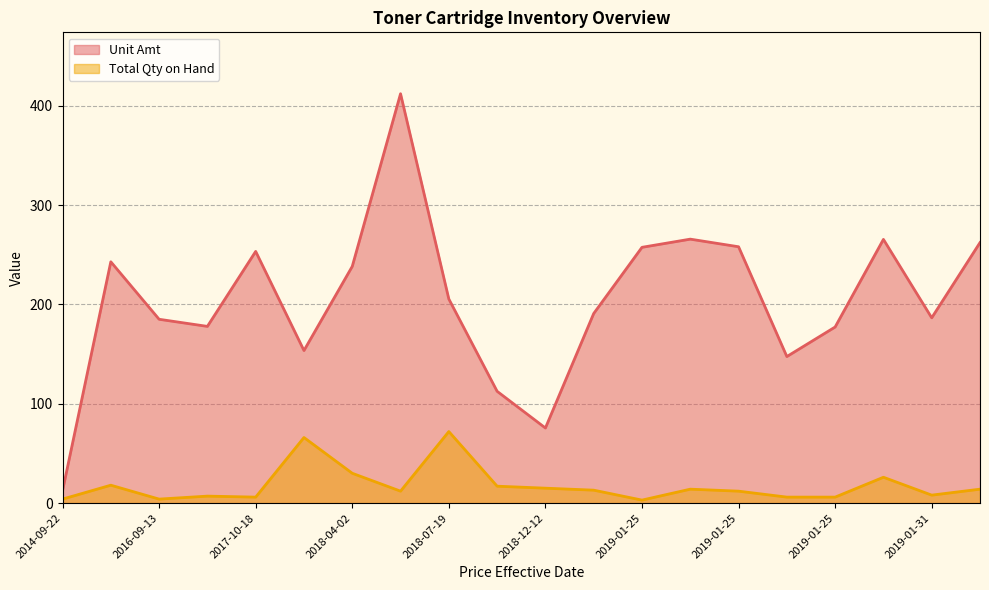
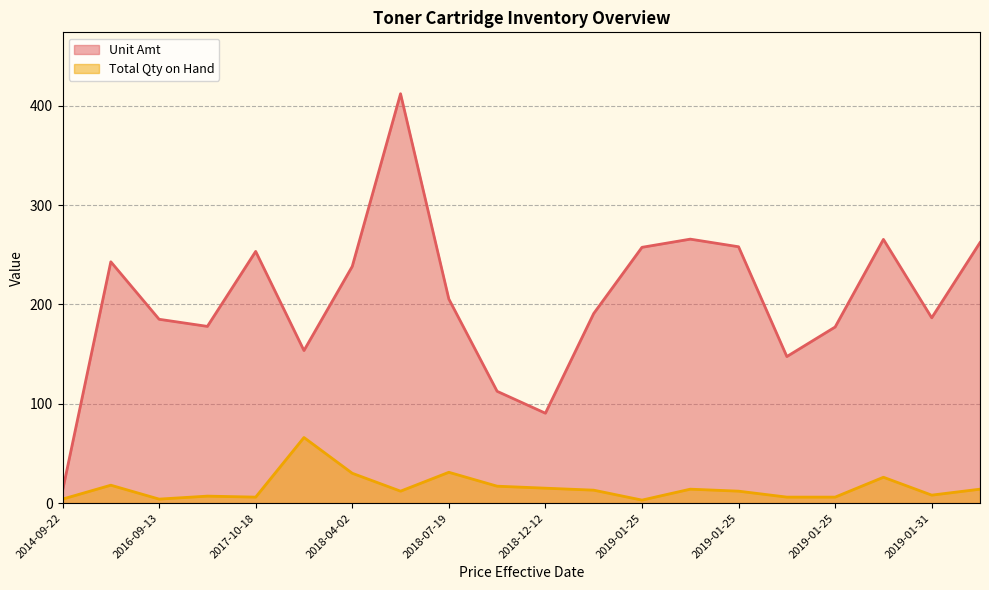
Total Qty on Hand, 2018-07-19: 70 -> 30
Unit Amt, 2018-12-12: 80 -> 90
